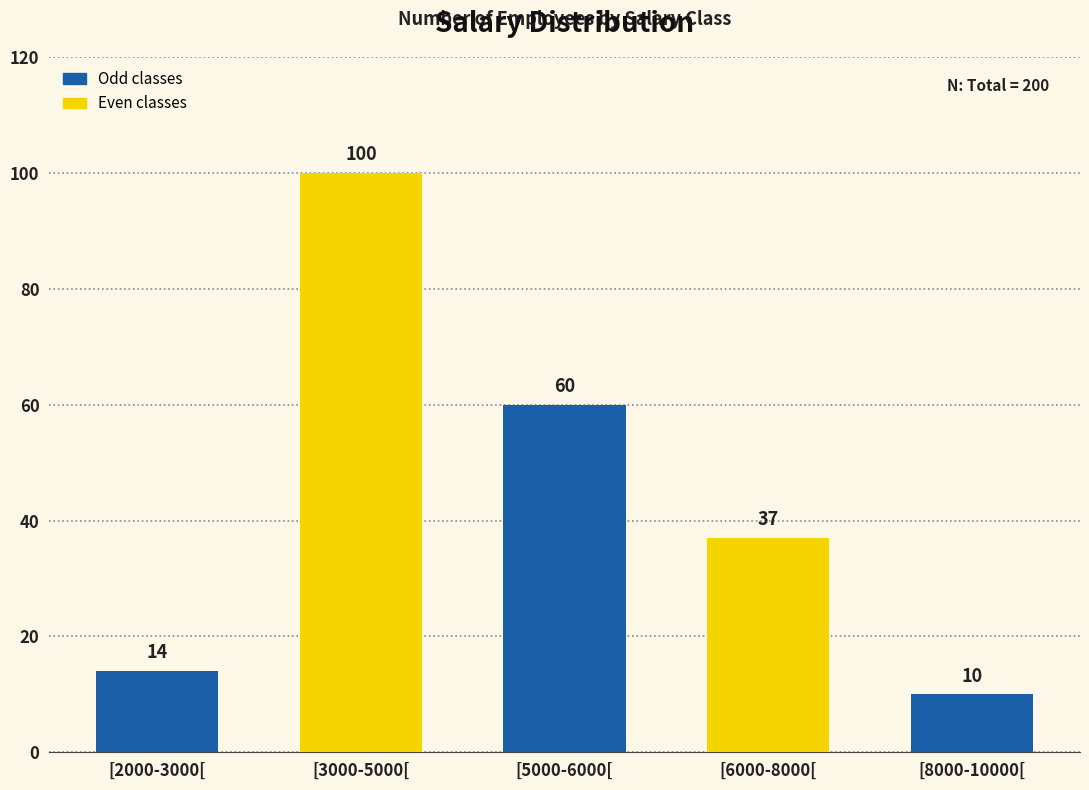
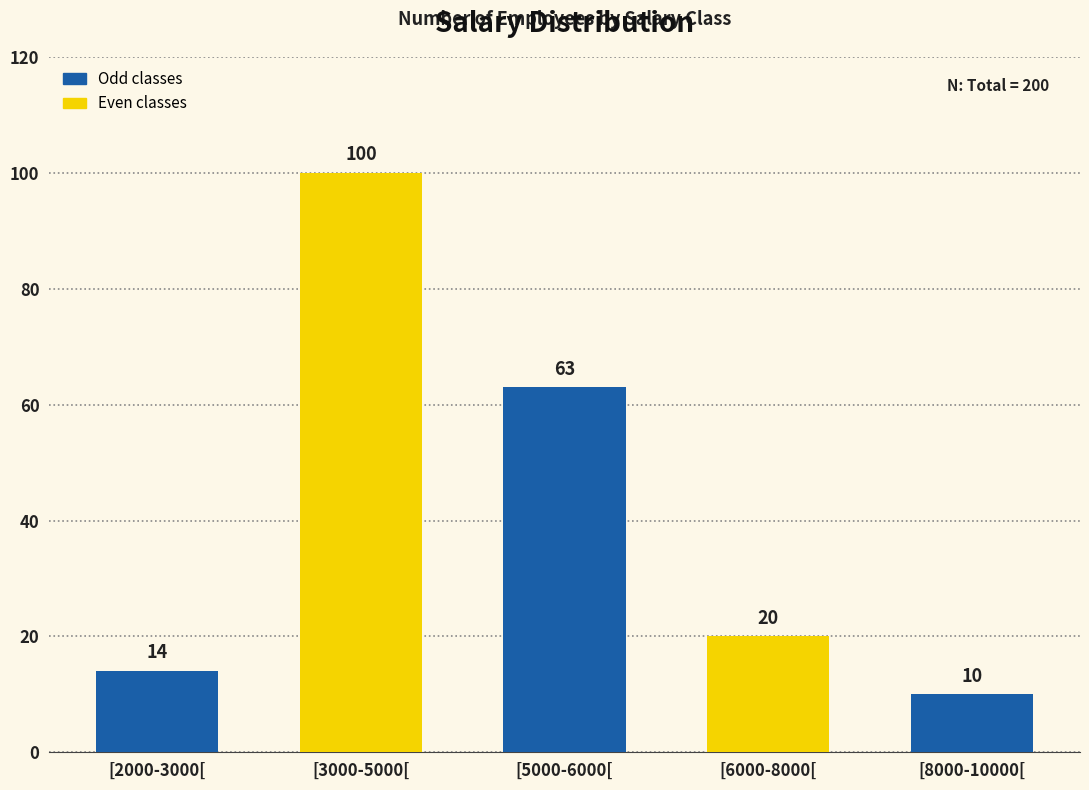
[5000-6000[: 60 -> 63
[6000-8000[: 37 -> 20
